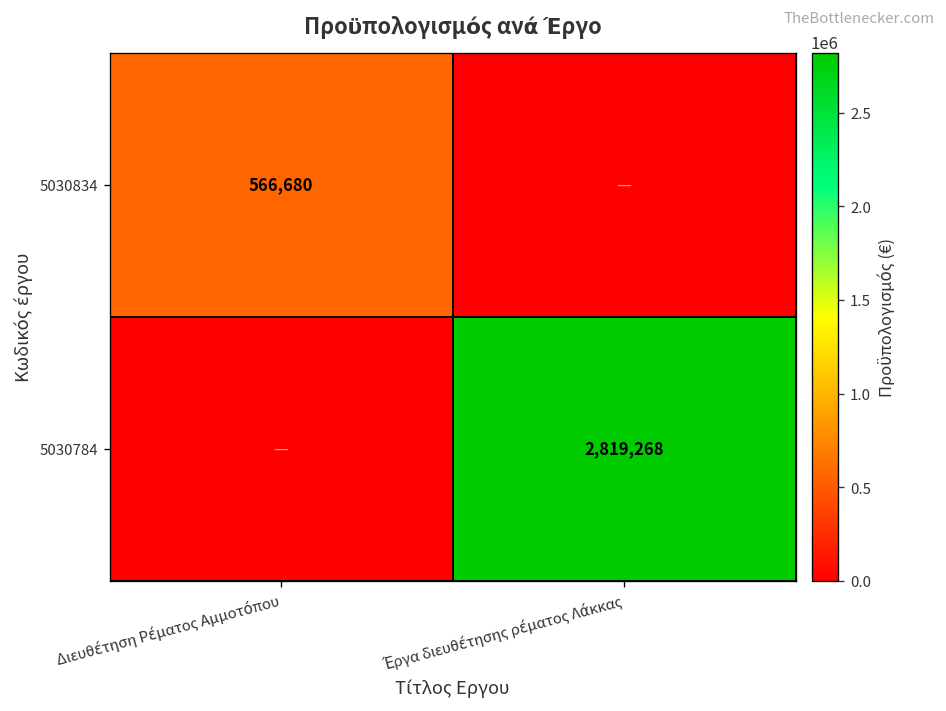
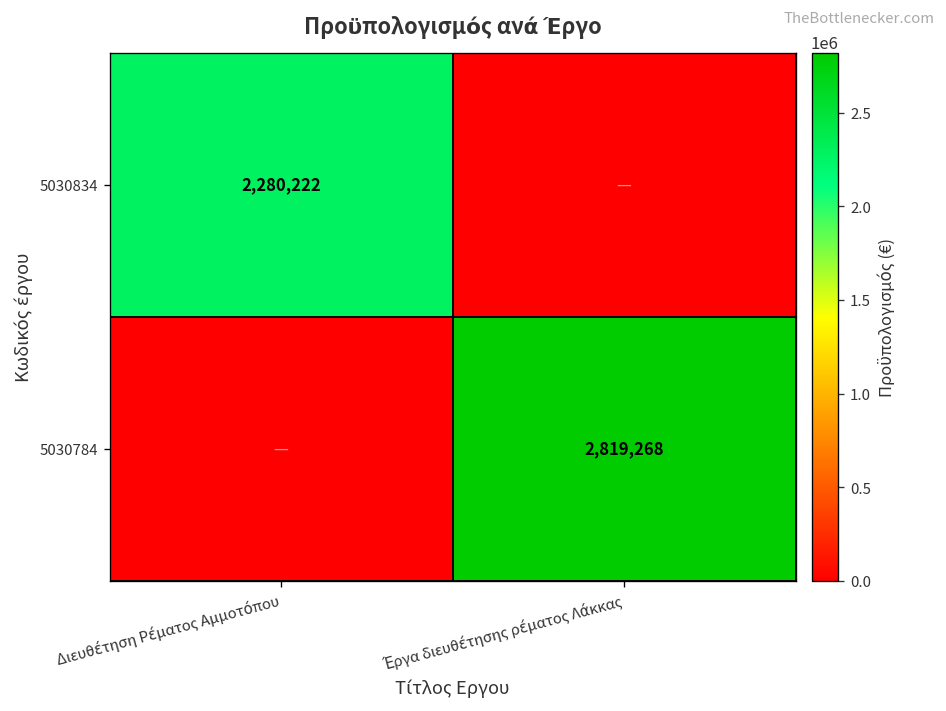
5030834, Διευθέτηση Ρέματος Αμμοτόπου: 566,680 -> 2,280,222
